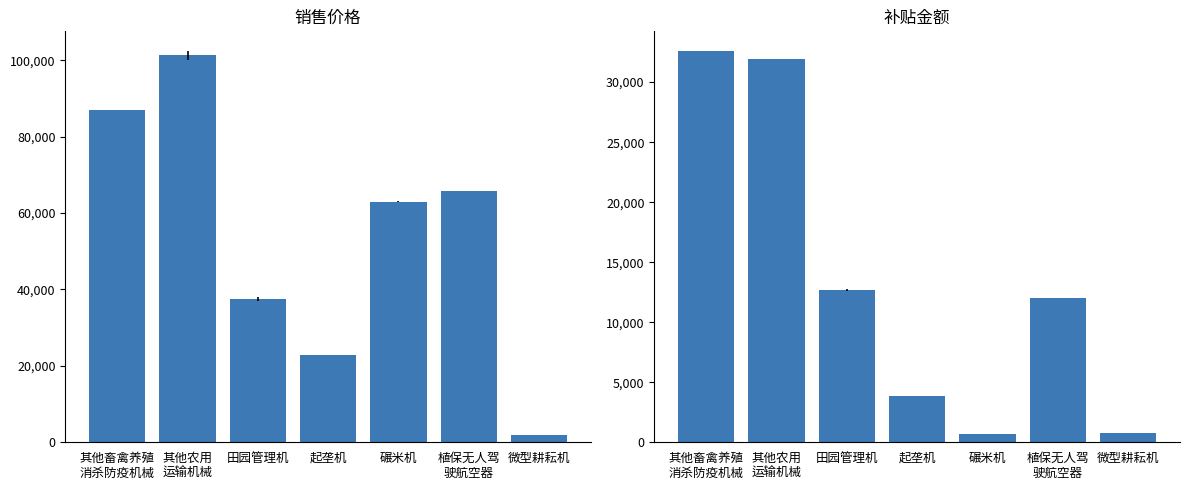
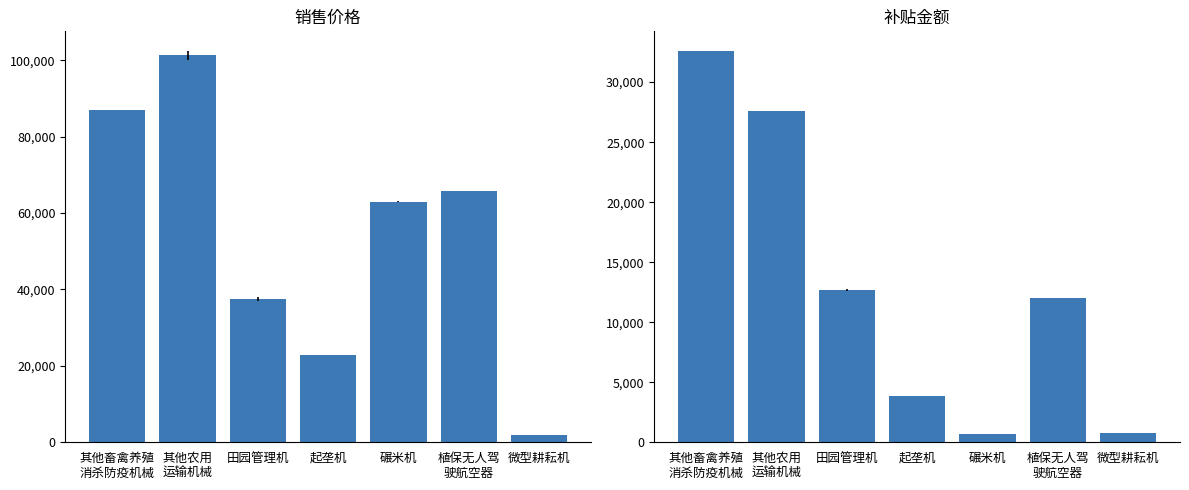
补贴金额, 其他农用 运输机械: 31,900 -> 27,600
